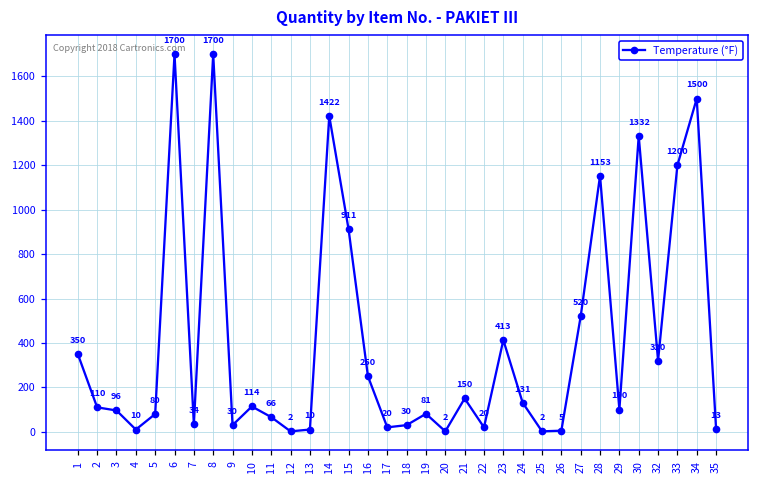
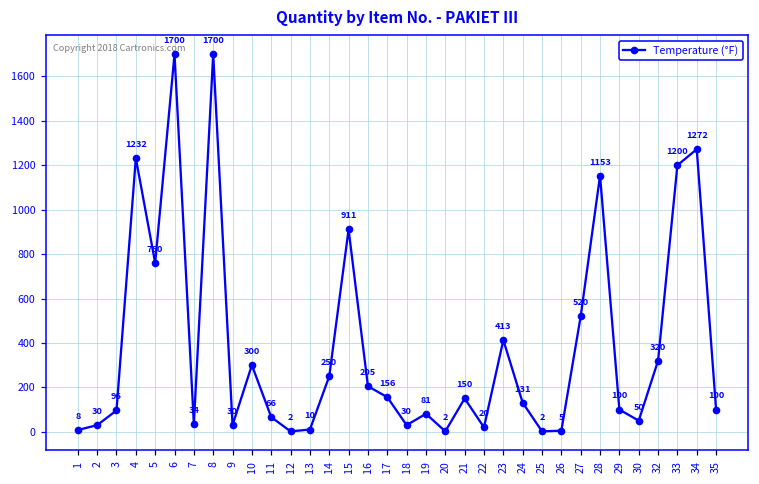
1: 350 -> 8
2: 110 -> 30
4: 10 -> 1232
5: 80 -> 760
10: 114 -> 300
14: 1422 -> 250
16: 250 -> 205
17: 20 -> 156
30: 1332 -> 50
34: 1500 -> 1272
35: 13 -> 100
